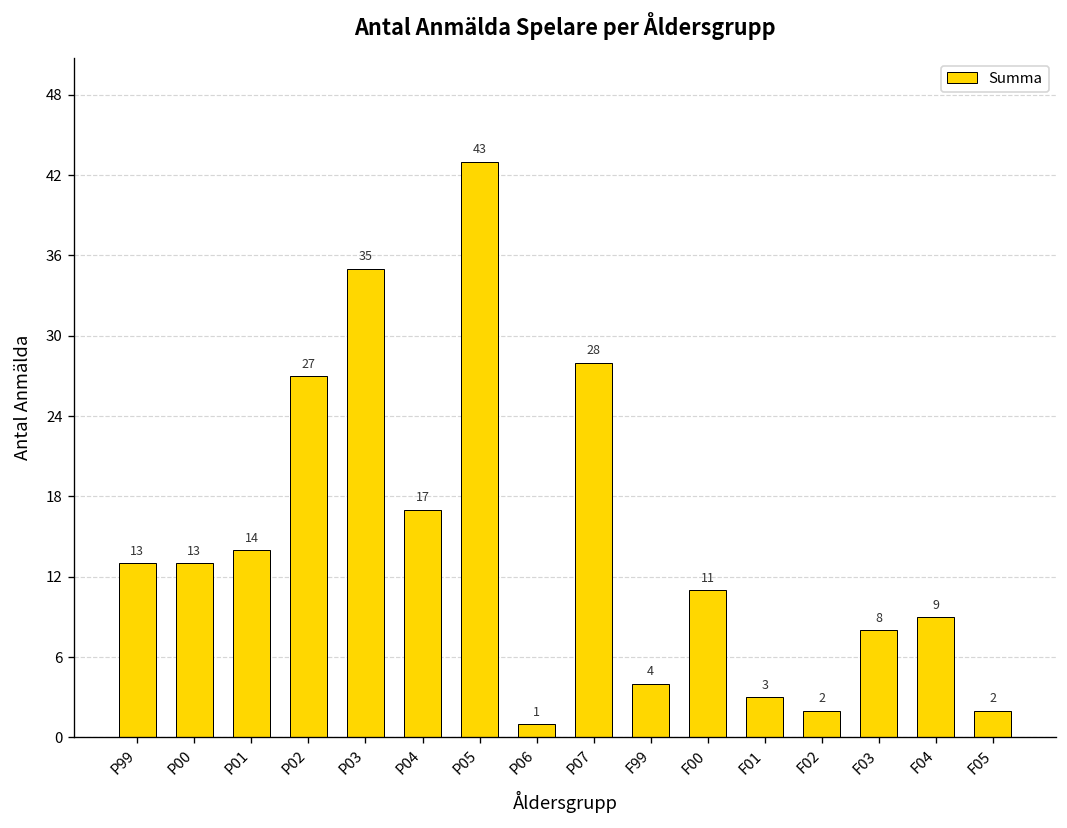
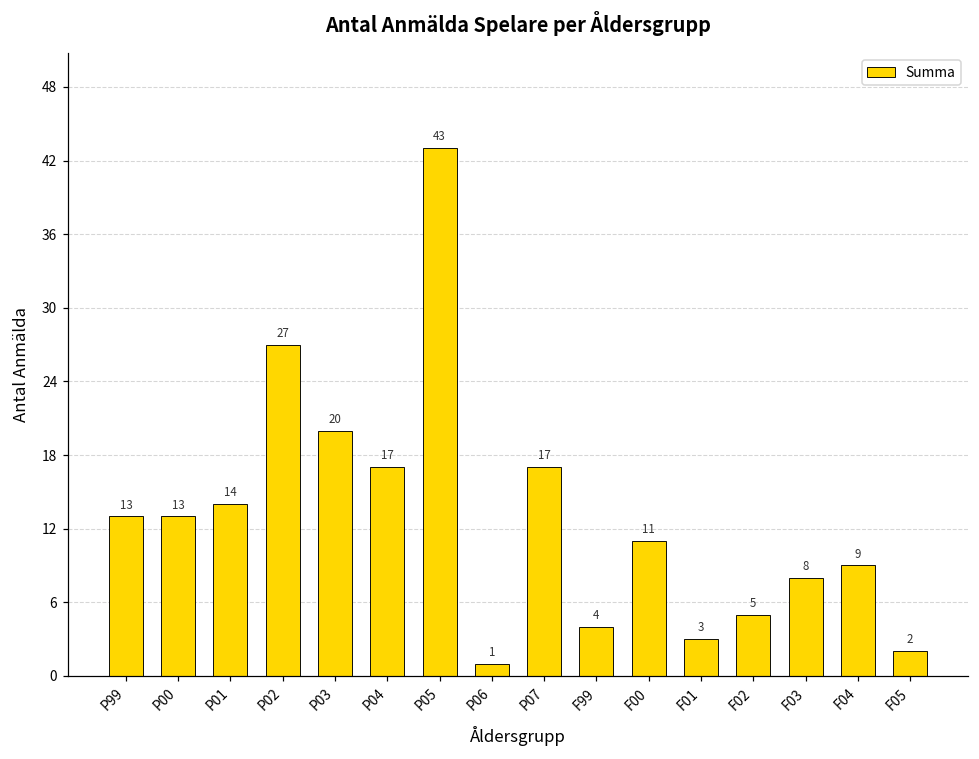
P03: 35 -> 20
P07: 28 -> 17
F02: 2 -> 5
